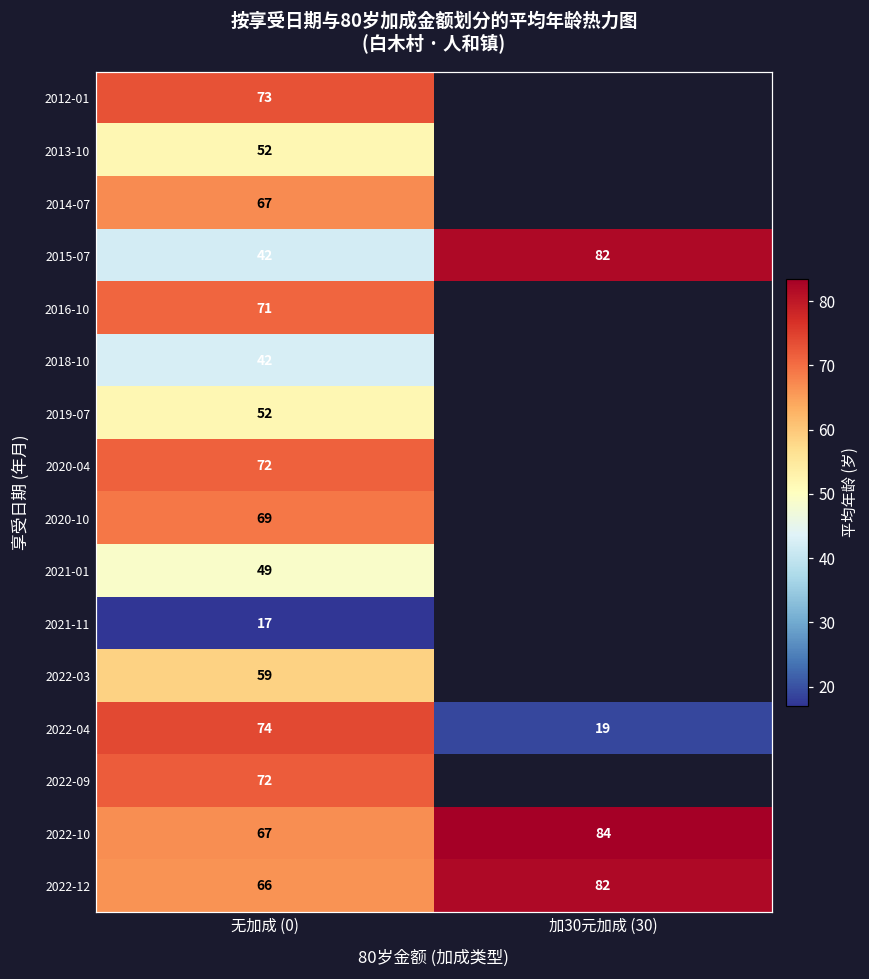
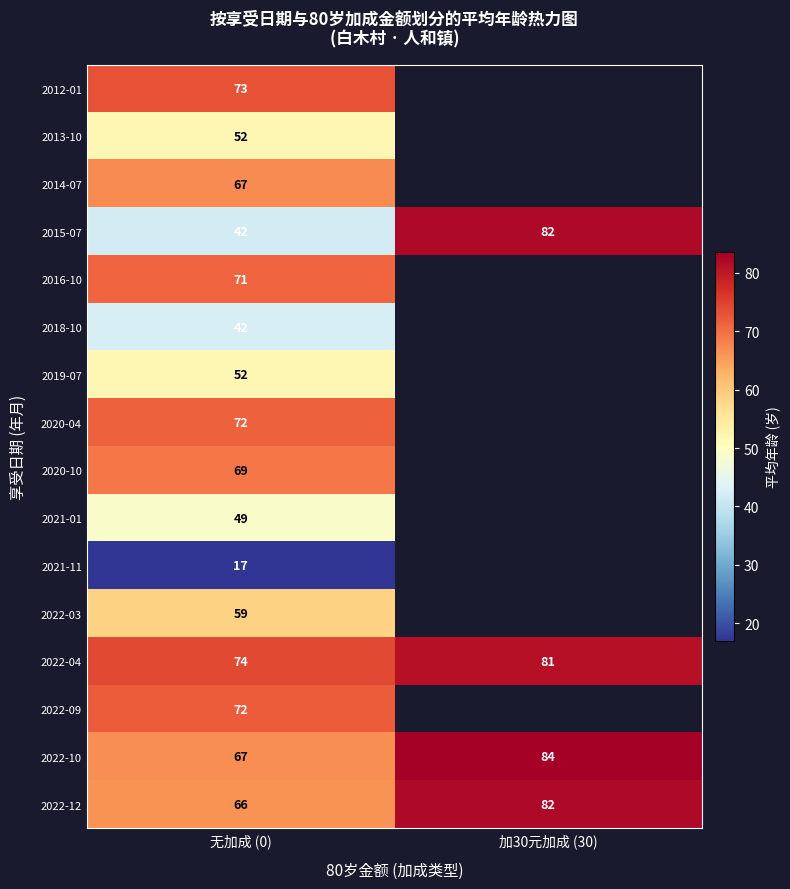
2022-04, 加30元加成 (30): 19 -> 81
